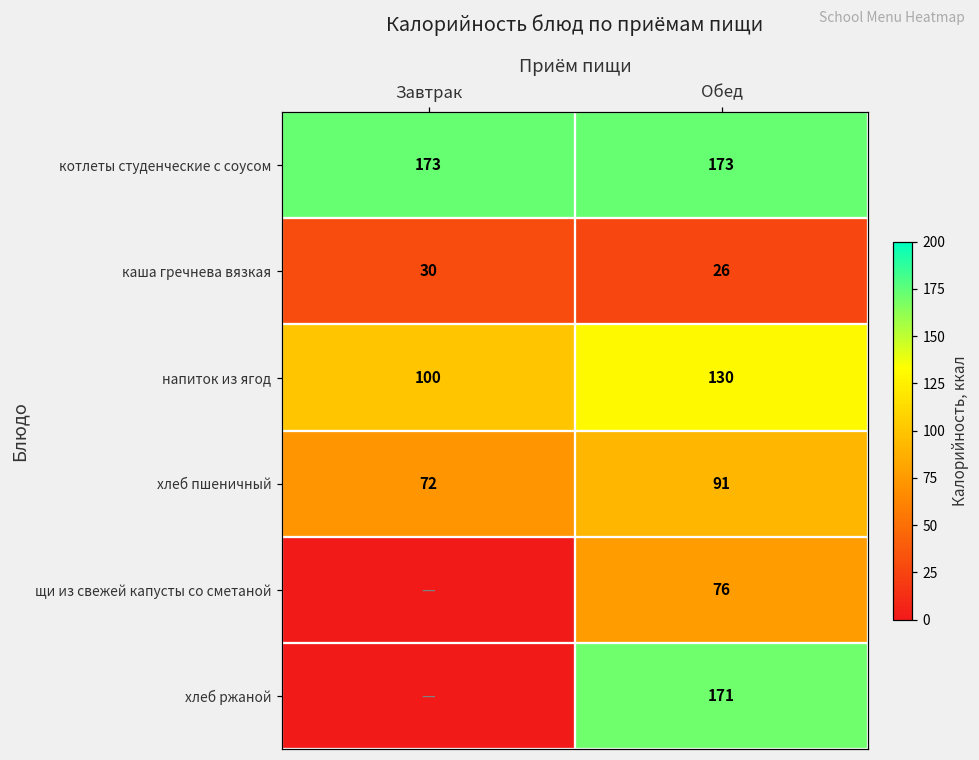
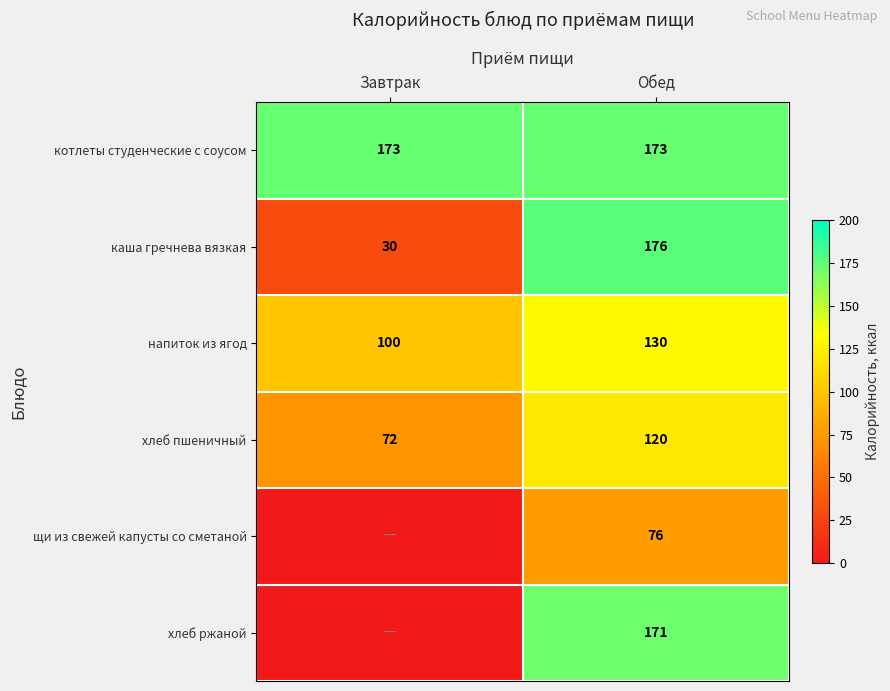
каша гречнева вязкая, Обед: 26 -> 176
хлеб пшеничный, Обед: 91 -> 120
